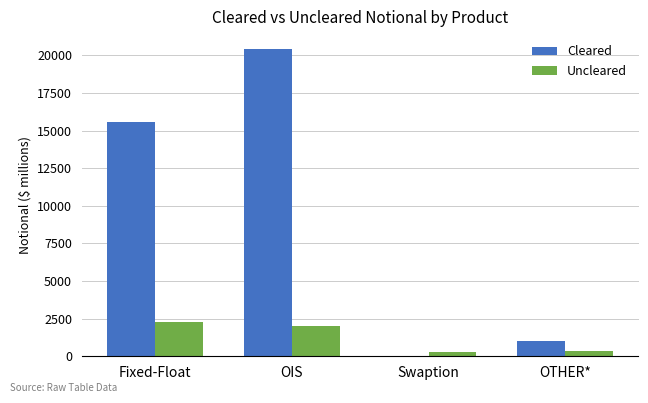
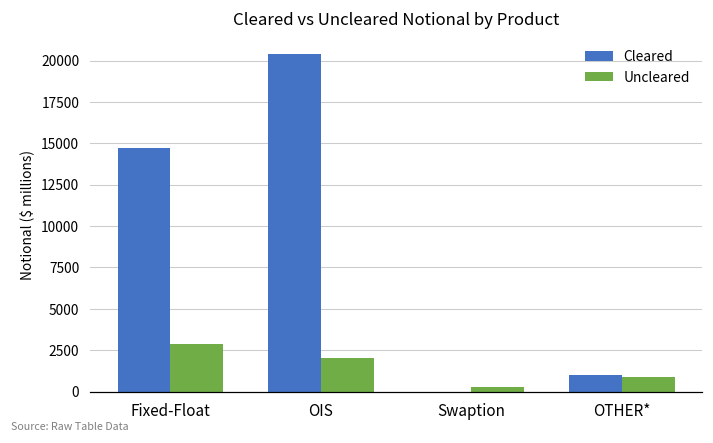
Cleared, Fixed-Float: 15600 -> 14700
Uncleared, Fixed-Float: 2300 -> 2900
Uncleared, OTHER*: 300 -> 900
